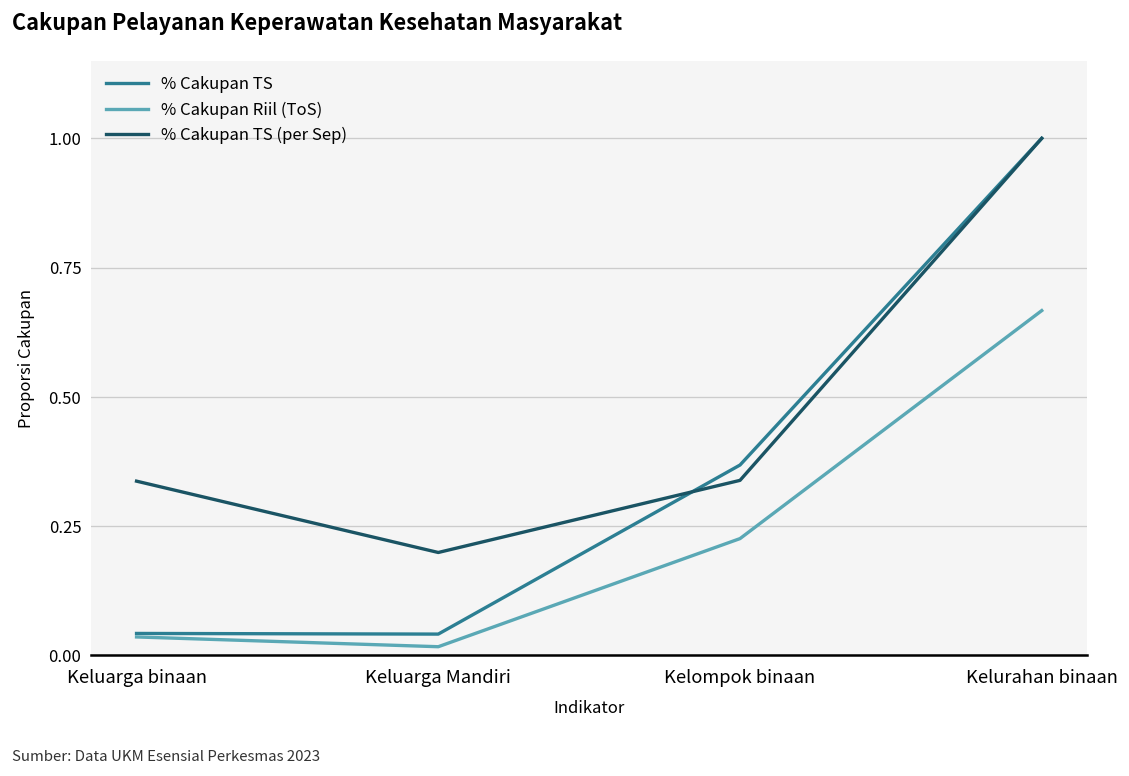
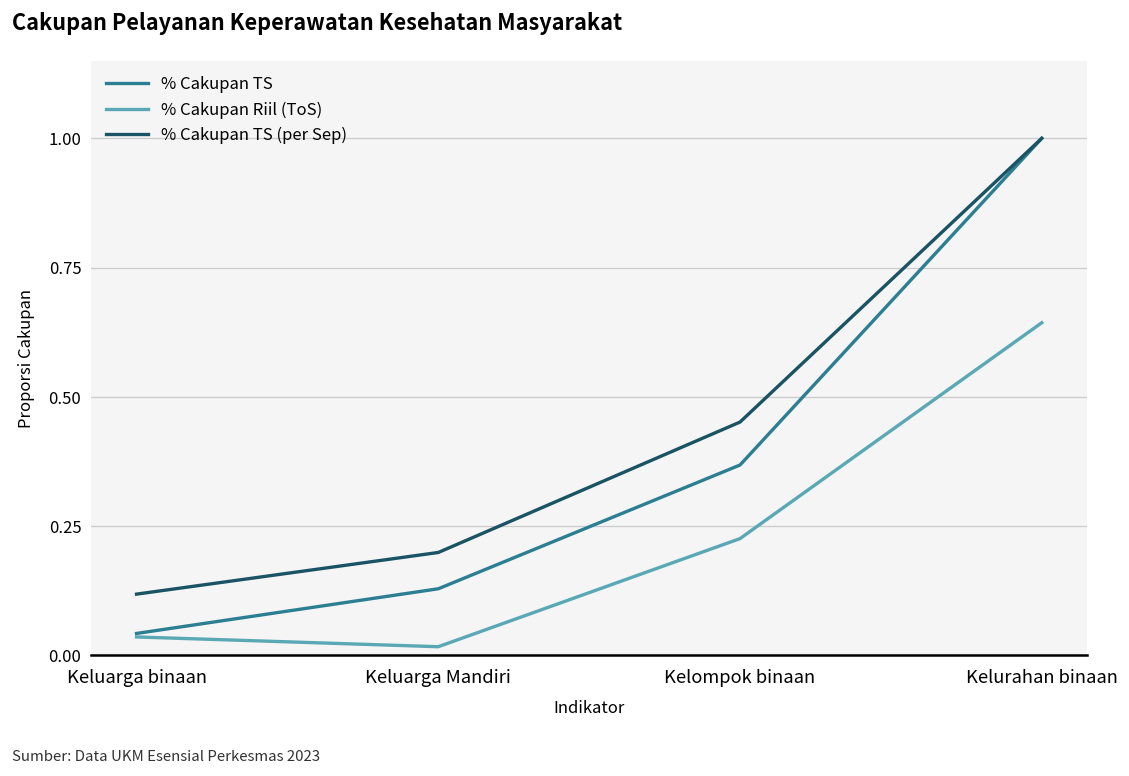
% Cakupan TS (per Sep), Keluarga binaan: 0.34 -> 0.12
% Cakupan TS, Keluarga Mandiri: 0.04 -> 0.13
% Cakupan TS (per Sep), Kelompok binaan: 0.34 -> 0.45
% Cakupan Riil (ToS), Kelurahan binaan: 0.67 -> 0.64
